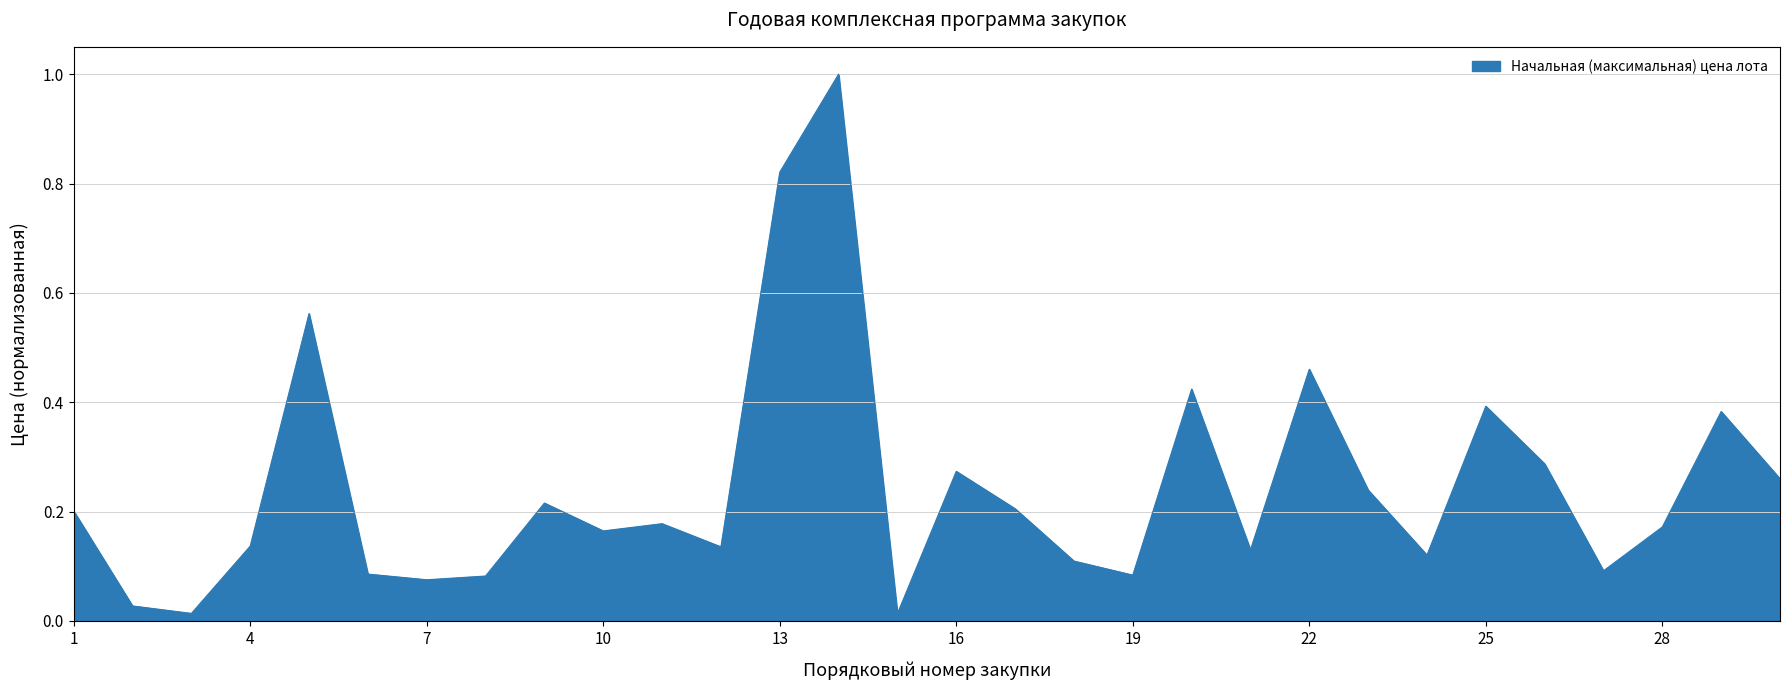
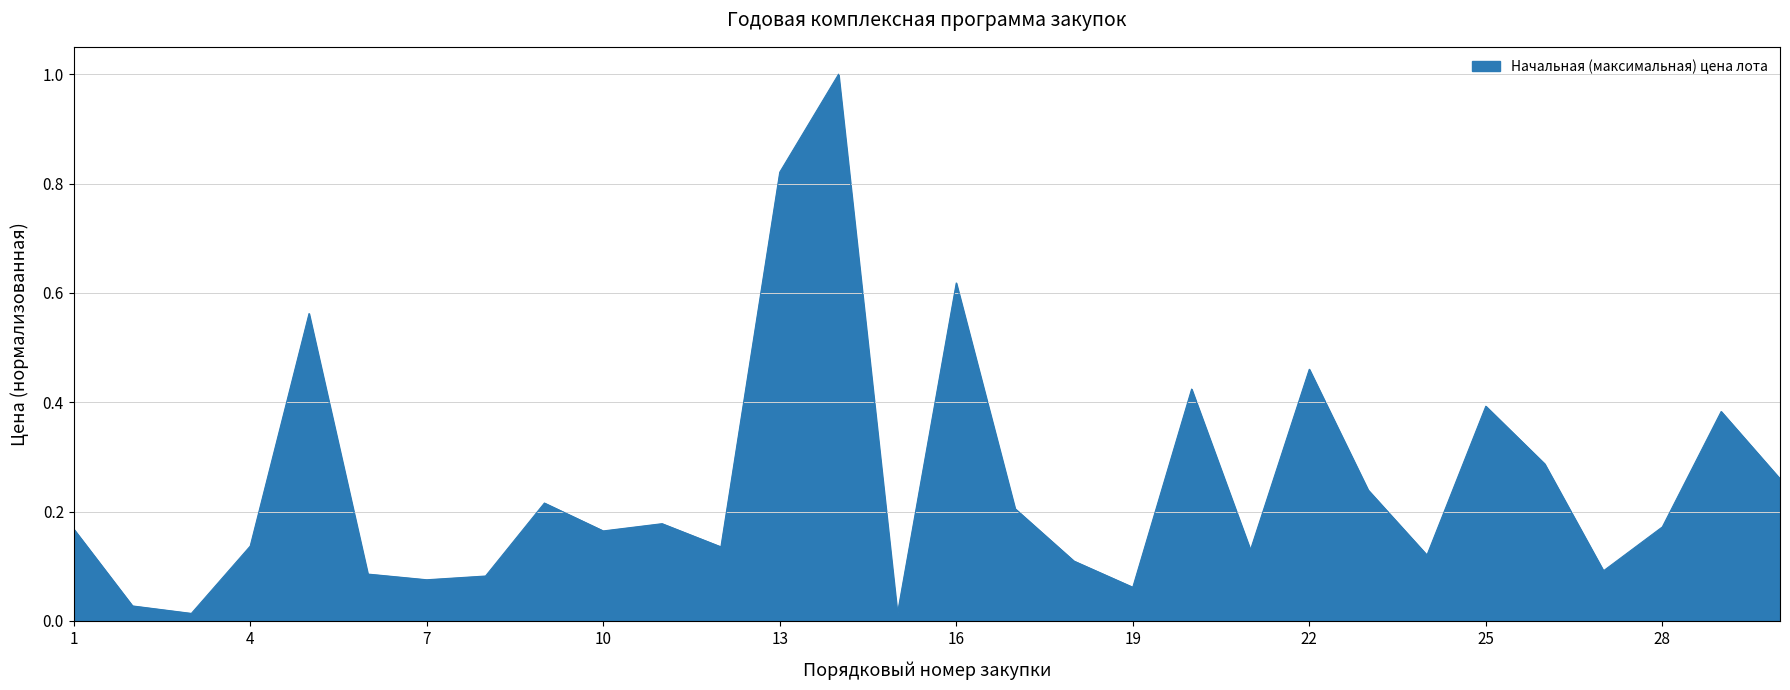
1: 0.20 -> 0.17
16: 0.27 -> 0.62
19: 0.08 -> 0.06
